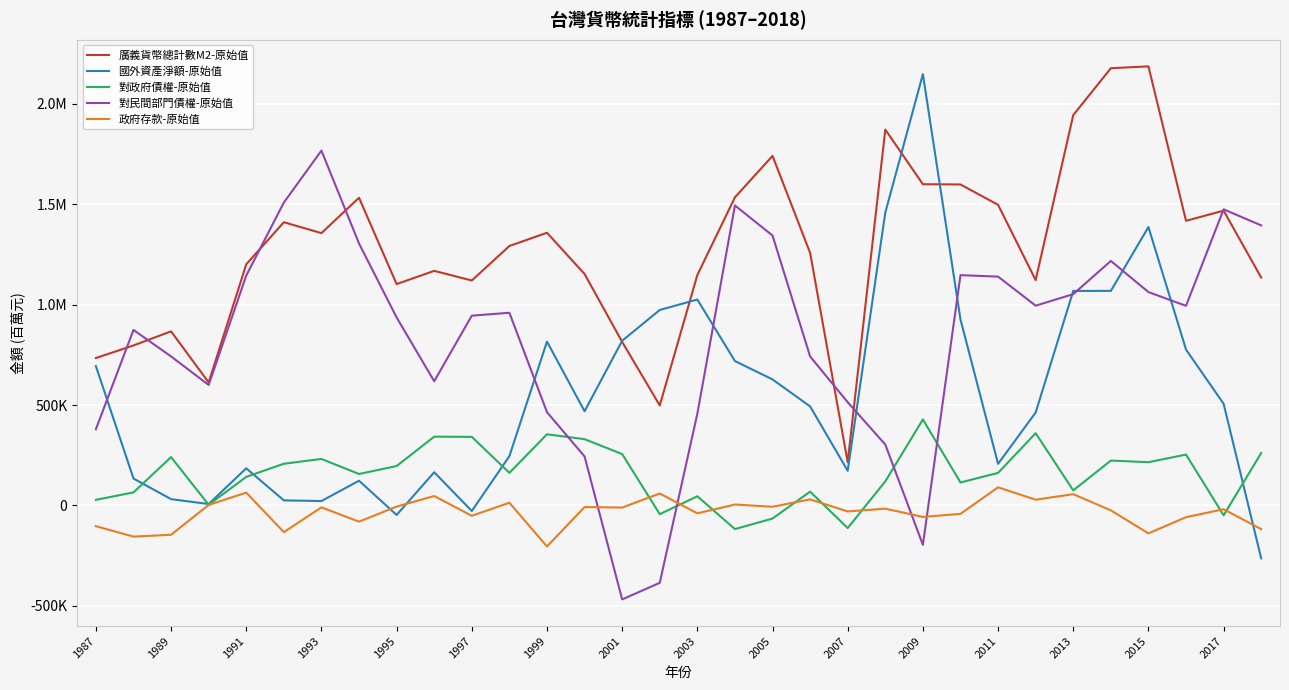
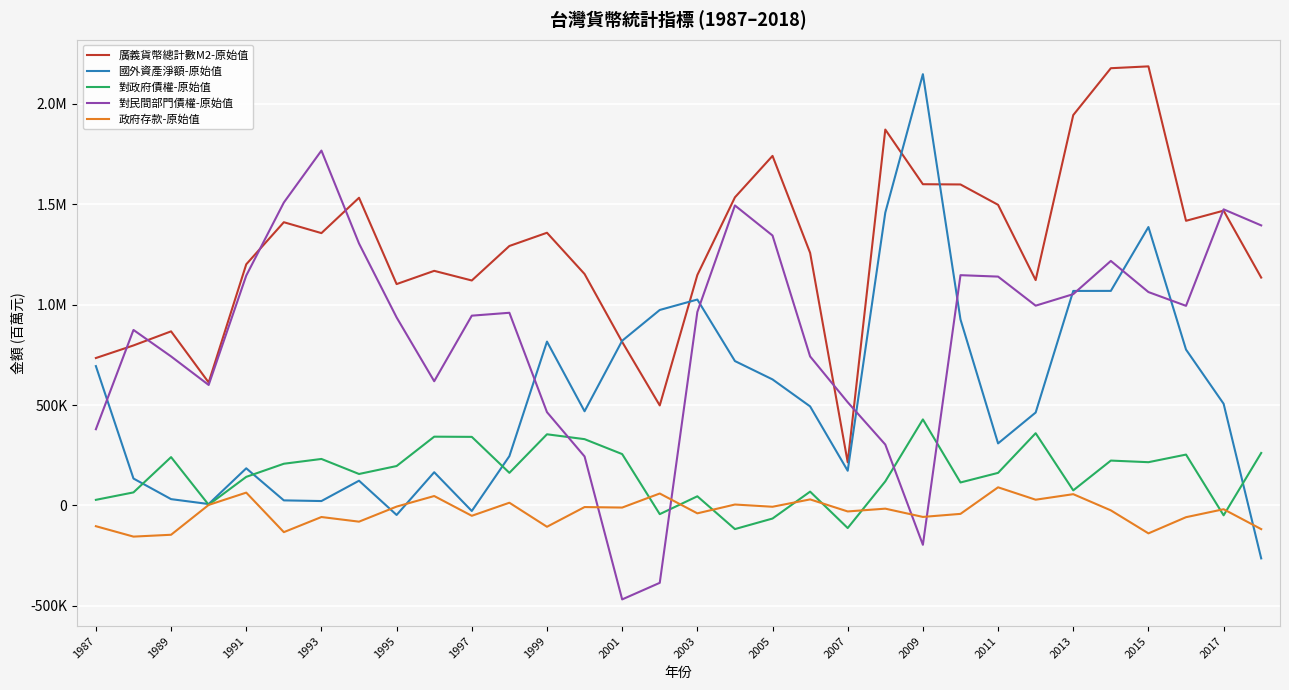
政府存款-原始值, 1993: -10000 -> -60000
政府存款-原始值, 1999: -200000 -> -110000
對民間部門債權-原始值, 2003: 460000 -> 960000
國外資產淨額-原始值, 2011: 210000 -> 310000
